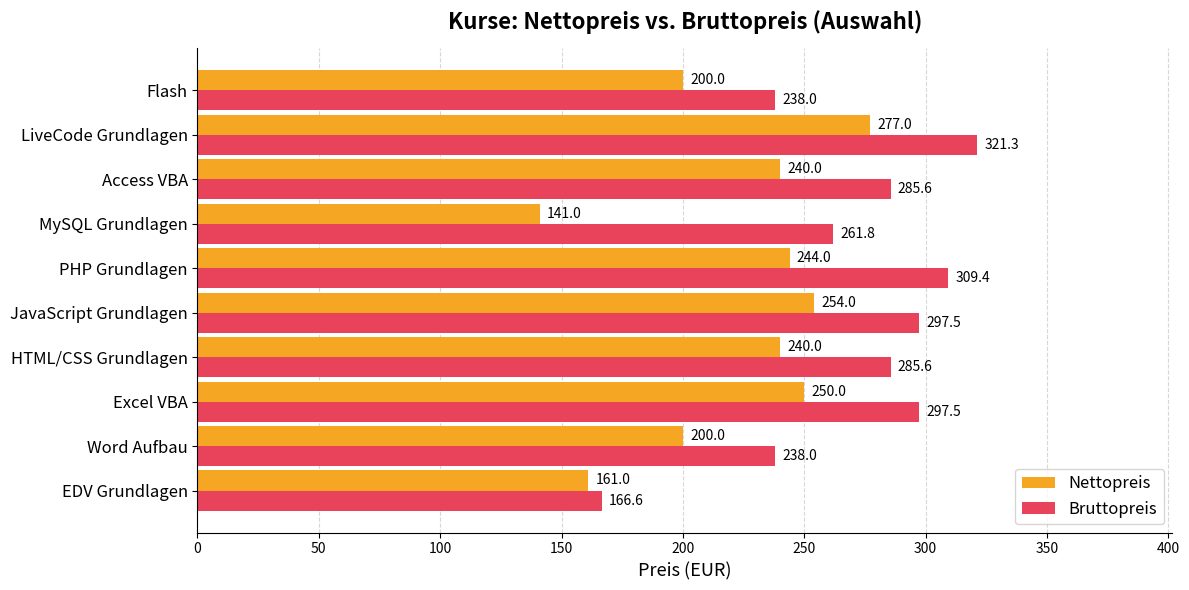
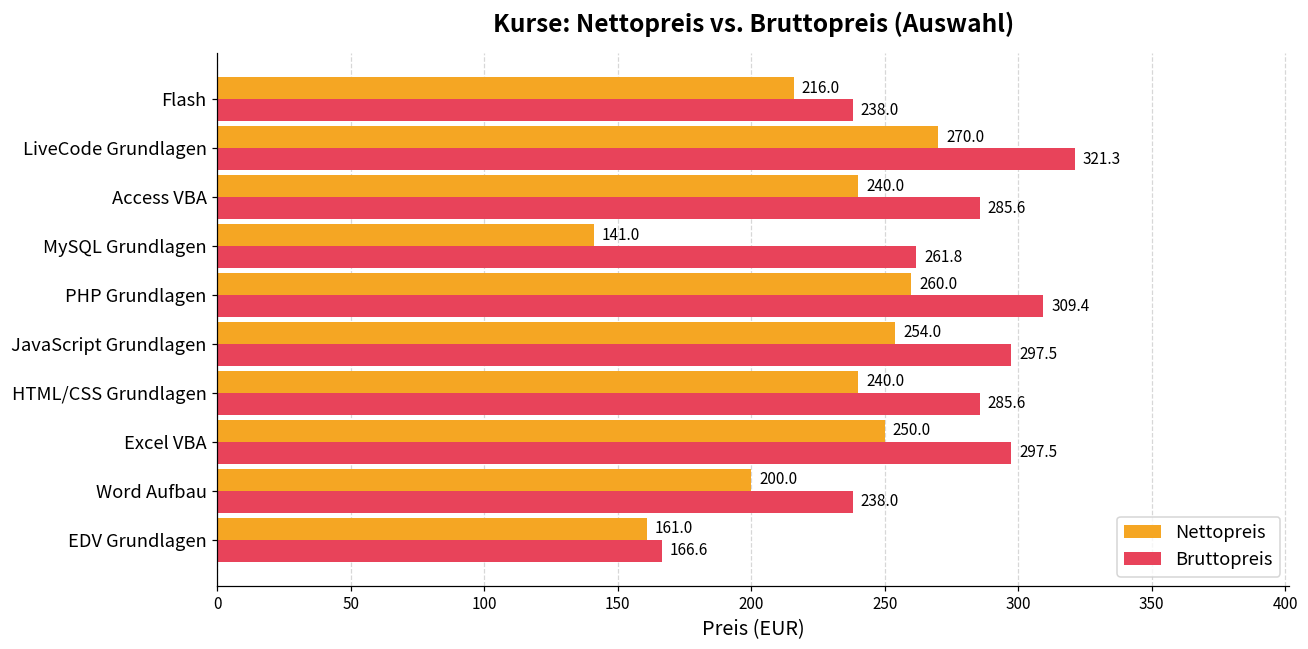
Nettopreis, Flash: 200.0 -> 216.0
Nettopreis, LiveCode Grundlagen: 277.0 -> 270.0
Nettopreis, PHP Grundlagen: 244.0 -> 260.0
